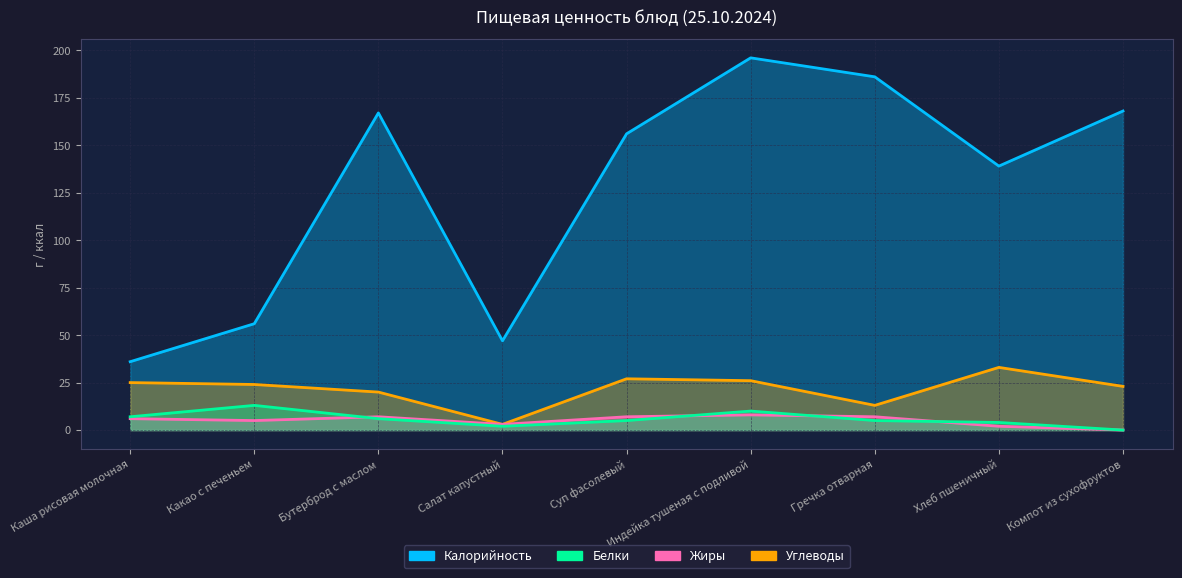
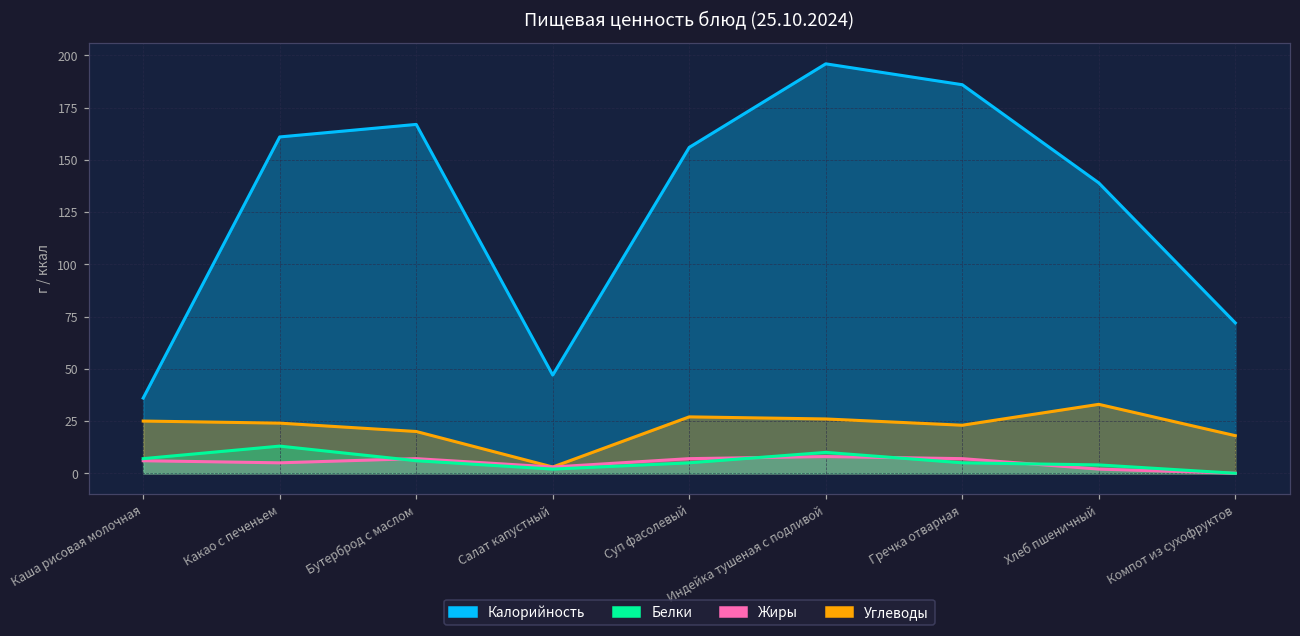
Калорийность, Какао с печеньем: 56 -> 161
Углеводы, Гречка отварная: 13 -> 23
Калорийность, Компот из сухофруктов: 168 -> 72
Углеводы, Компот из сухофруктов: 23 -> 18
